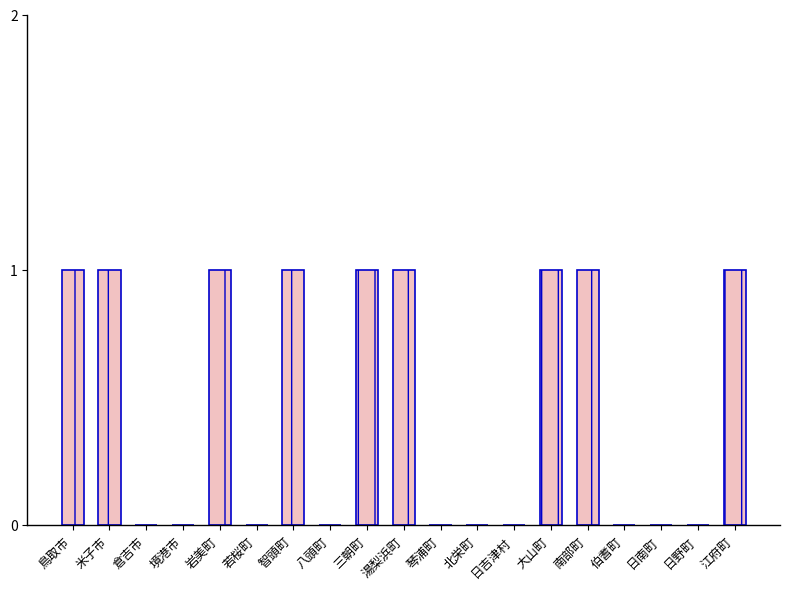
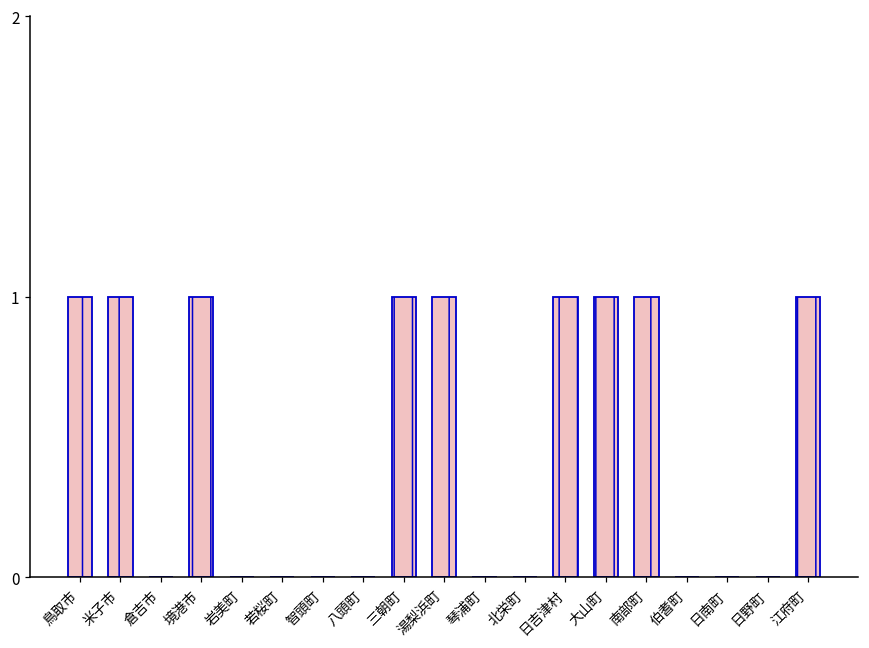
境港市: 0 -> 1
岩美町: 1 -> 0
智頭町: 1 -> 0
日吉津村: 0 -> 1
